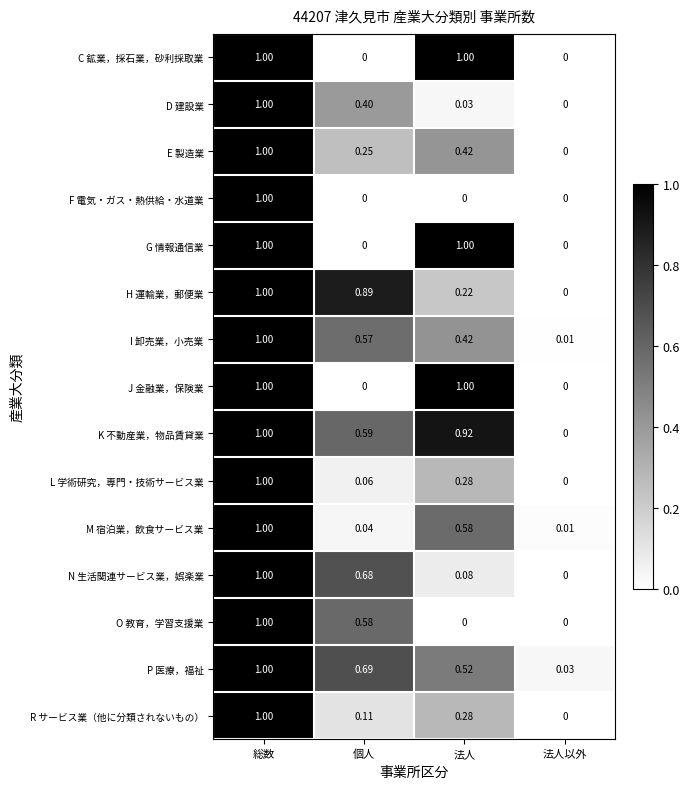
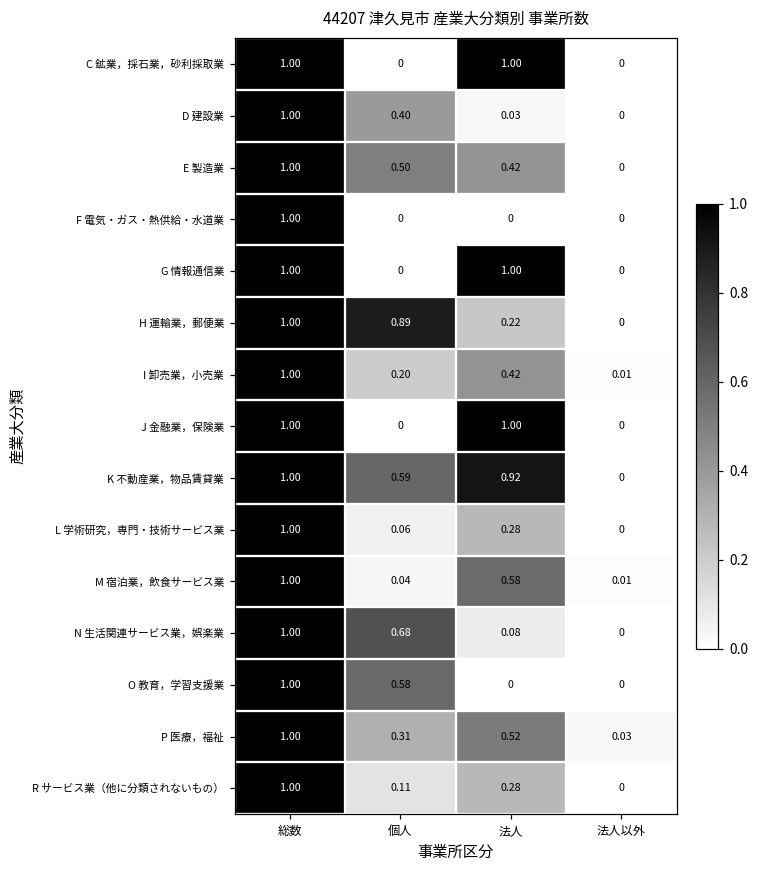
E 製造業, 個人: 0.25 -> 0.50
I 卸売業，小売業, 個人: 0.57 -> 0.20
P 医療，福祉, 個人: 0.69 -> 0.31
